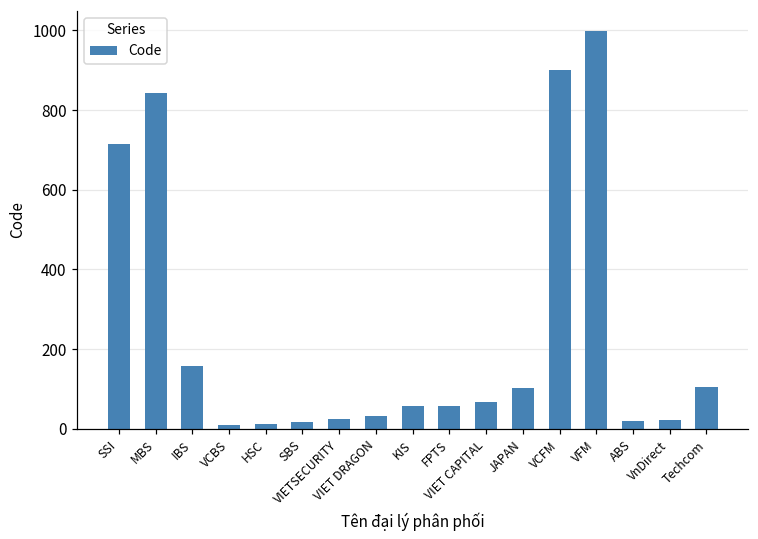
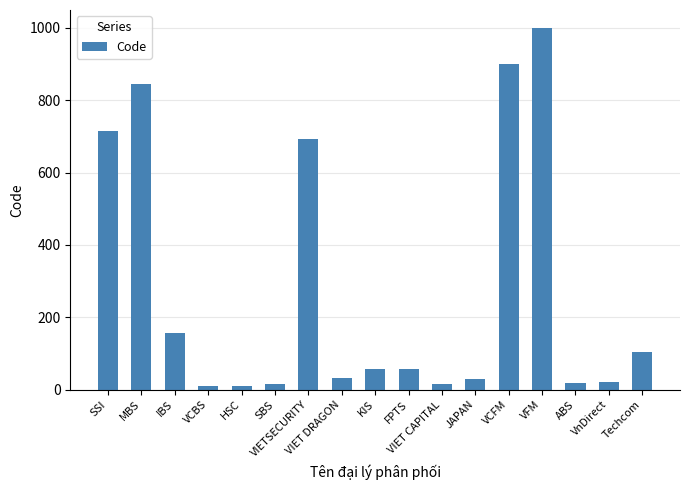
VIETSECURITY: 20 -> 690
VIET CAPITAL: 70 -> 20
JAPAN: 100 -> 30
